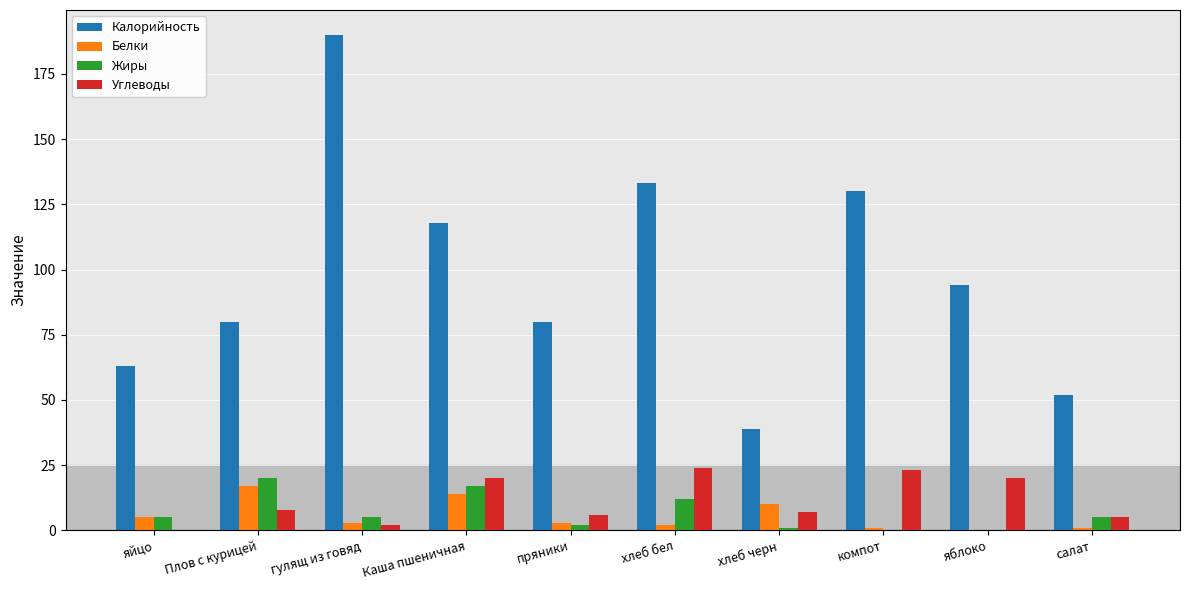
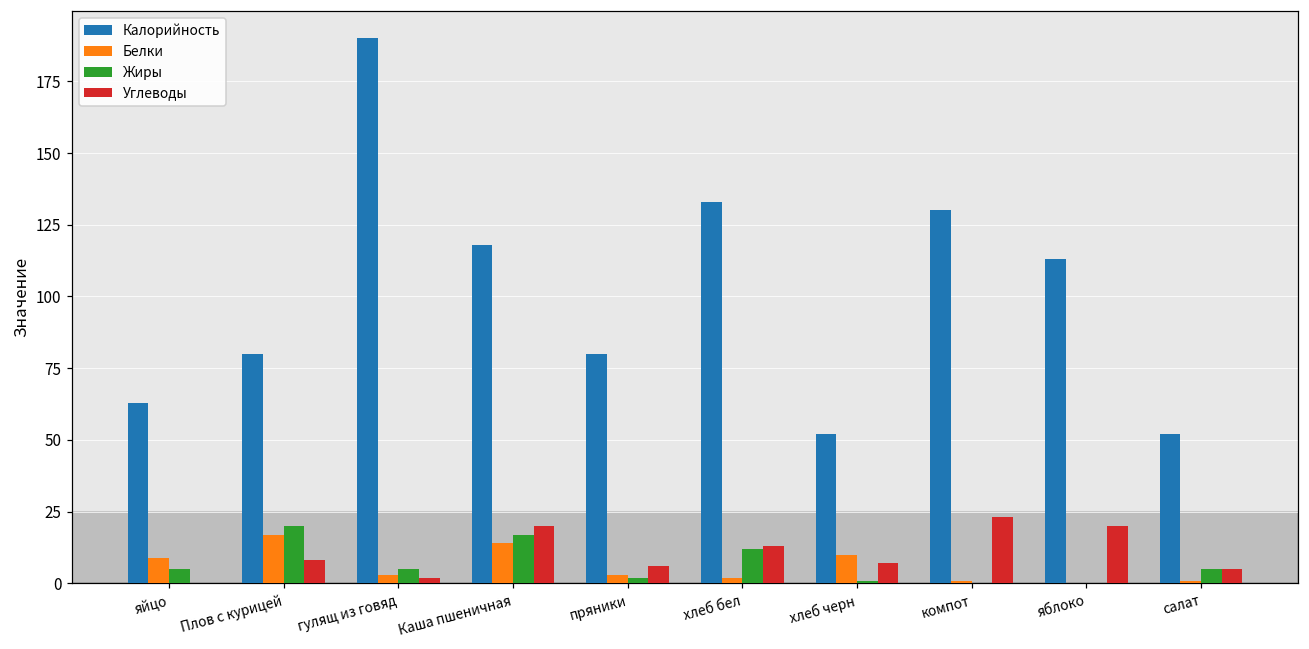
Белки, яйцо: 5 -> 9
Углеводы, хлеб бел: 24 -> 13
Калорийность, хлеб черн: 39 -> 52
Калорийность, яблоко: 94 -> 113
